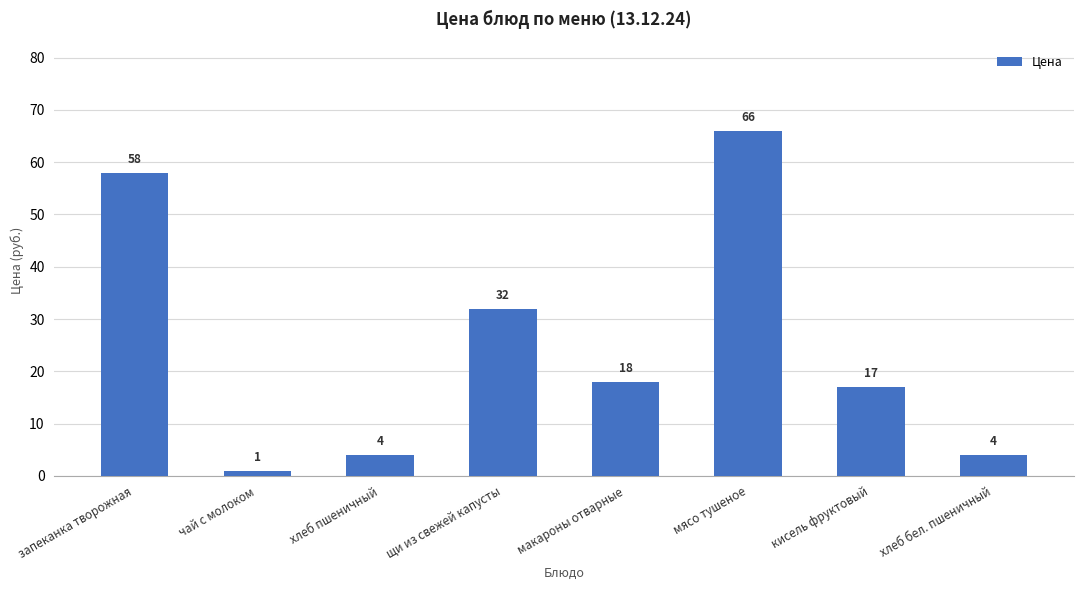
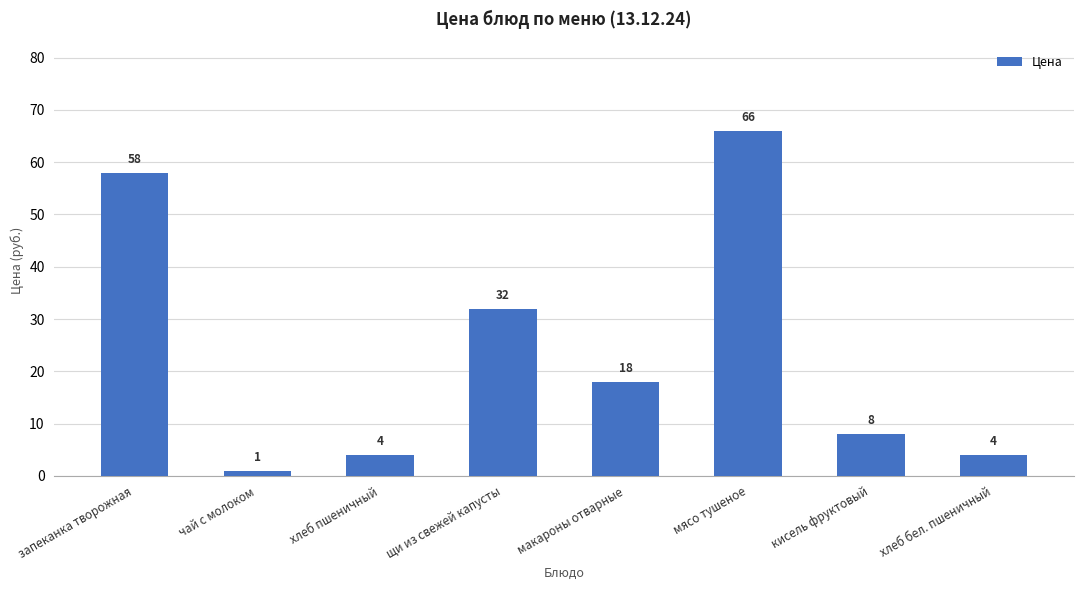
кисель фруктовый: 17 -> 8
